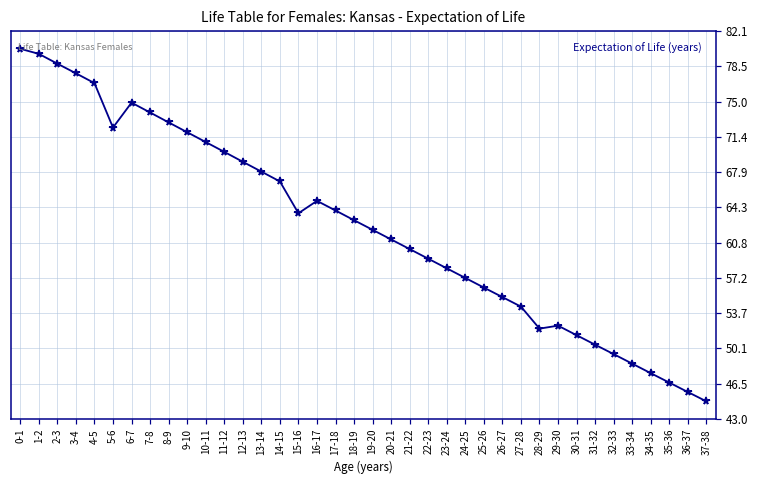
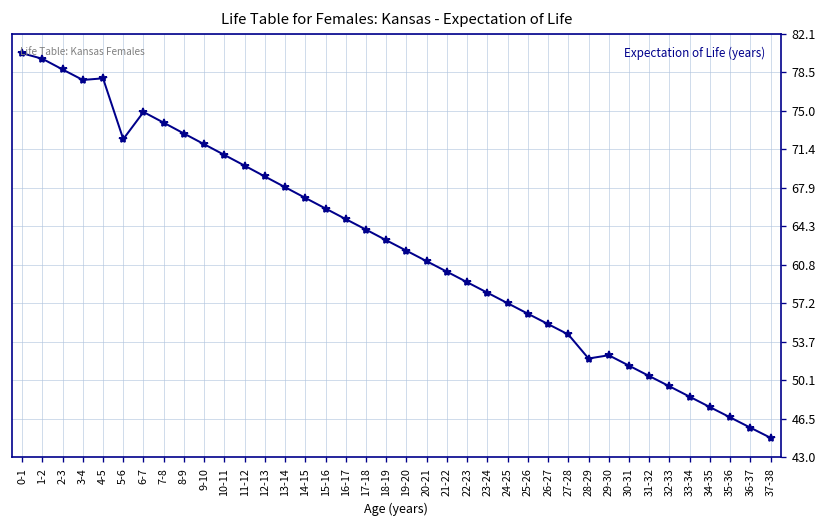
4-5: 77 -> 78
15-16: 64 -> 66
